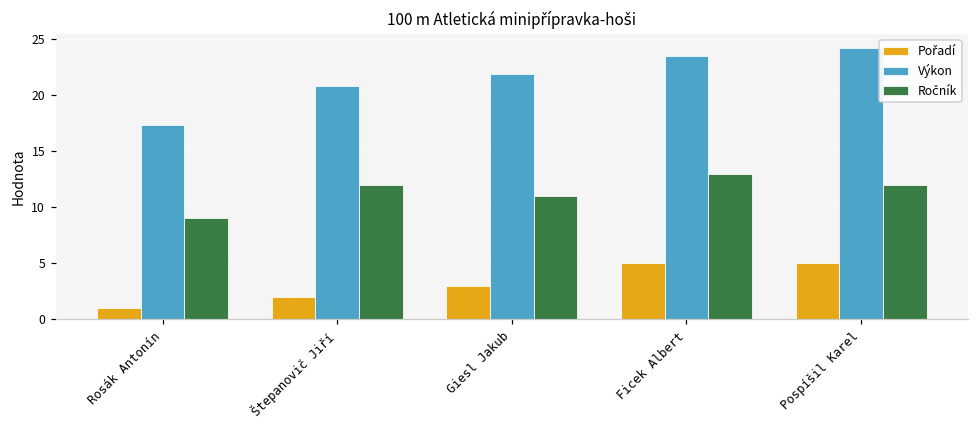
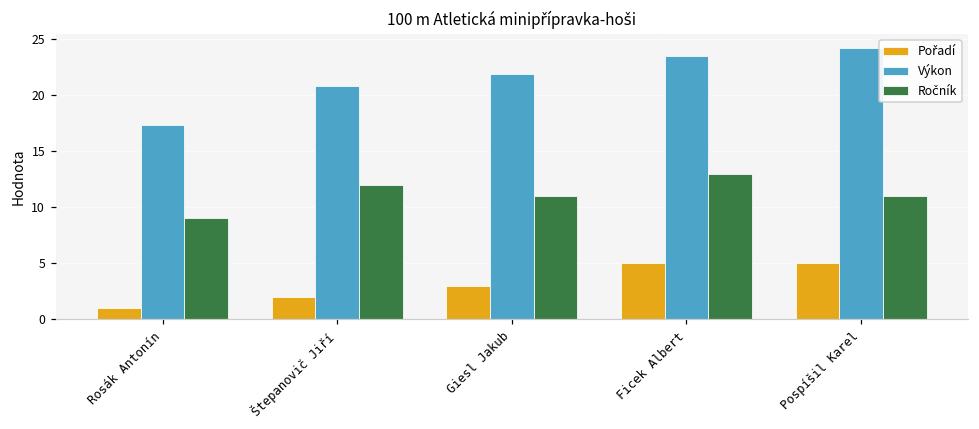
Ročník, Pospíšil Karel: 12 -> 11
